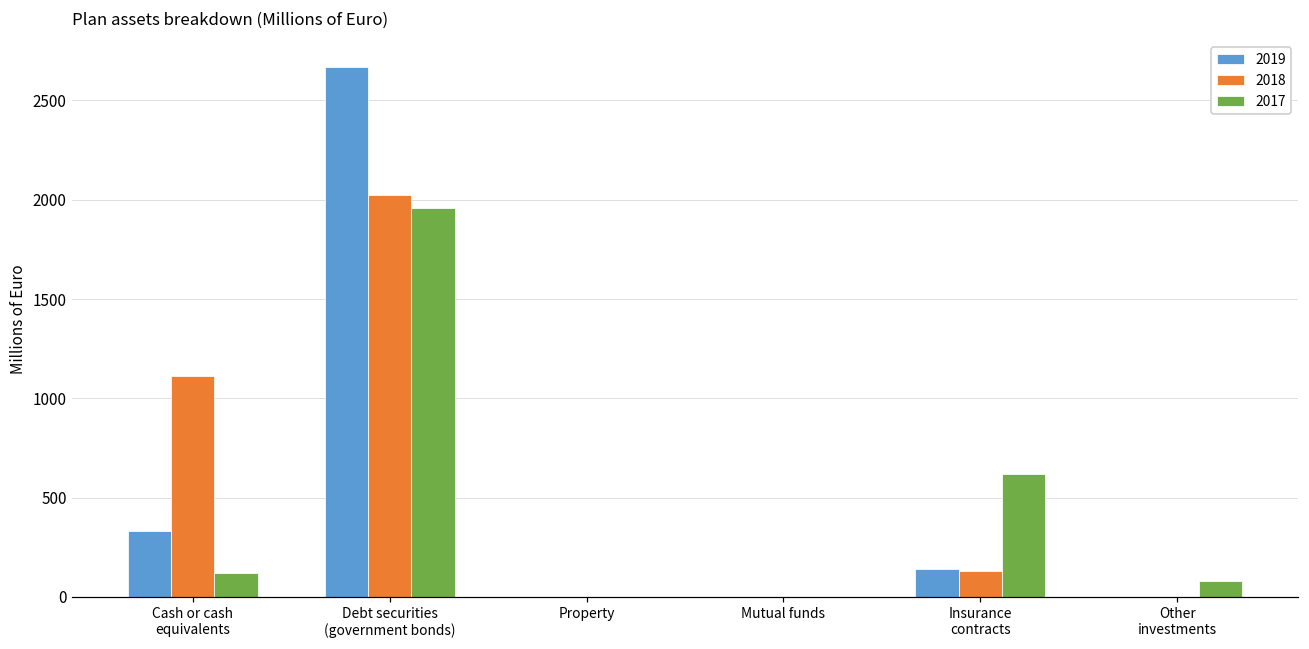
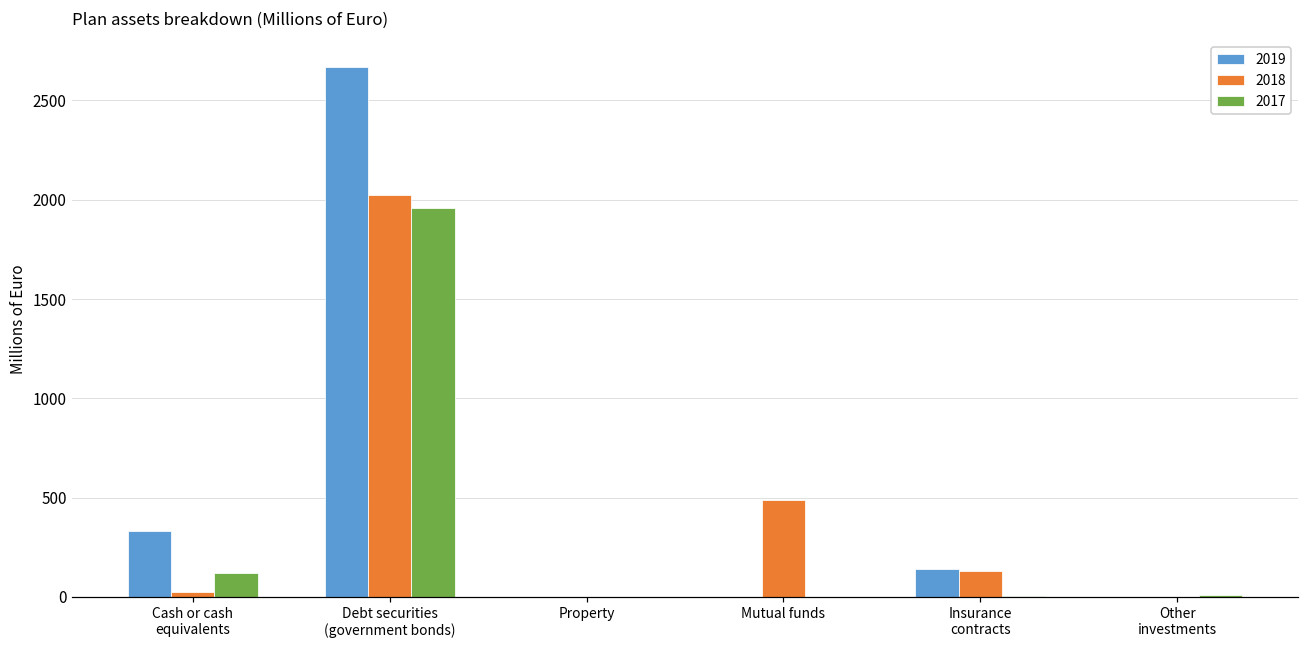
2018, Cash or cash equivalents: 1110 -> 30
2018, Mutual funds: 0 -> 490
2017, Insurance contracts: 620 -> 0
2017, Other investments: 80 -> 10
